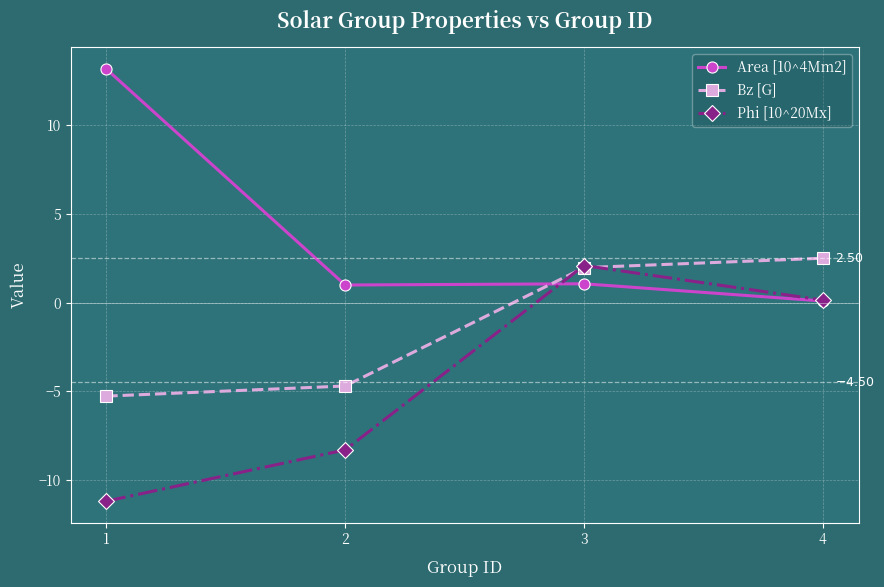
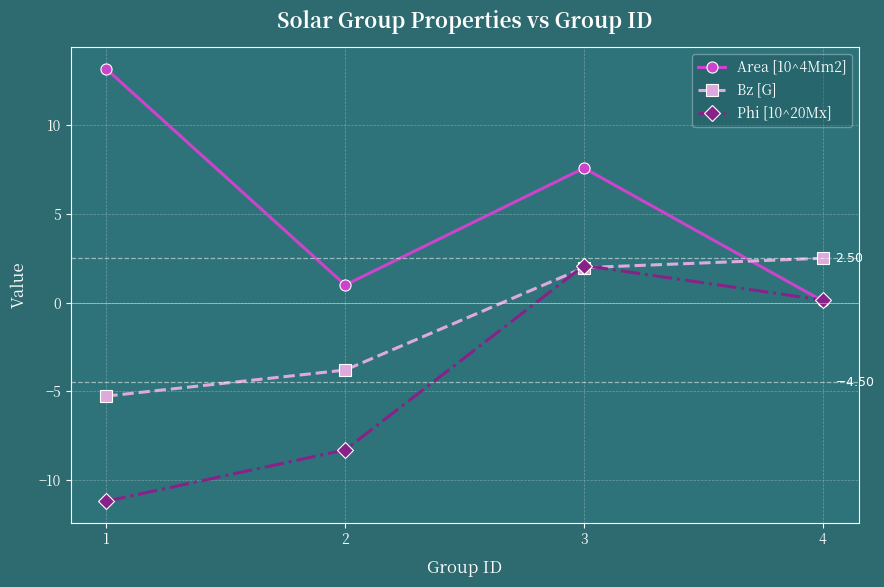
Bz [G], 2: -4.7 -> -3.8
Area [10^4Mm2], 3: 1.1 -> 7.6
